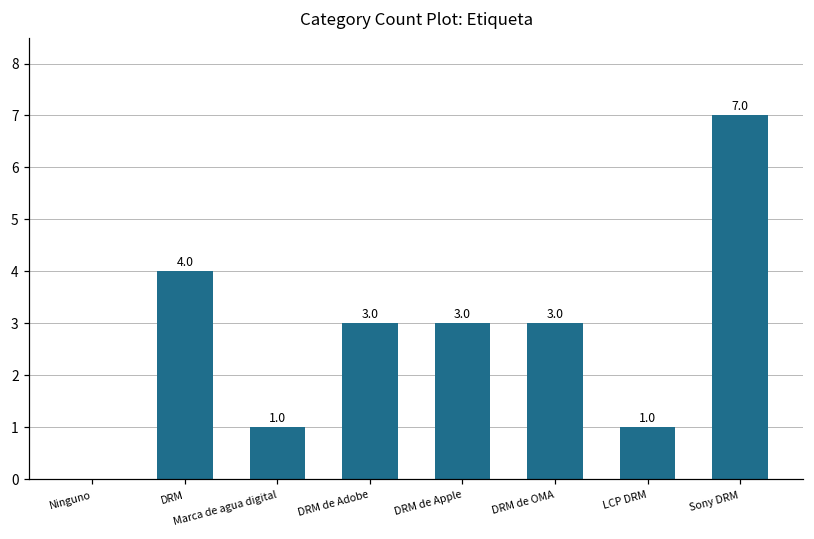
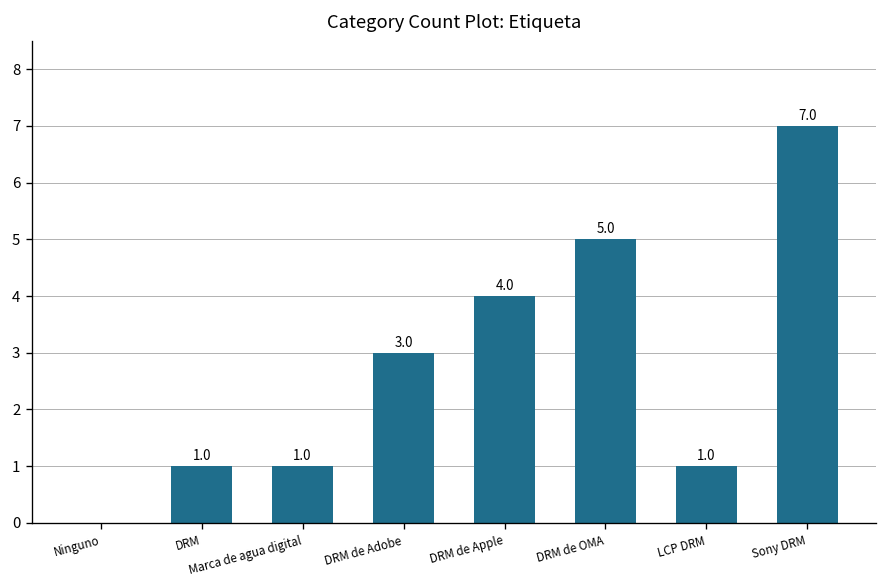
DRM: 4.0 -> 1.0
DRM de Apple: 3.0 -> 4.0
DRM de OMA: 3.0 -> 5.0
